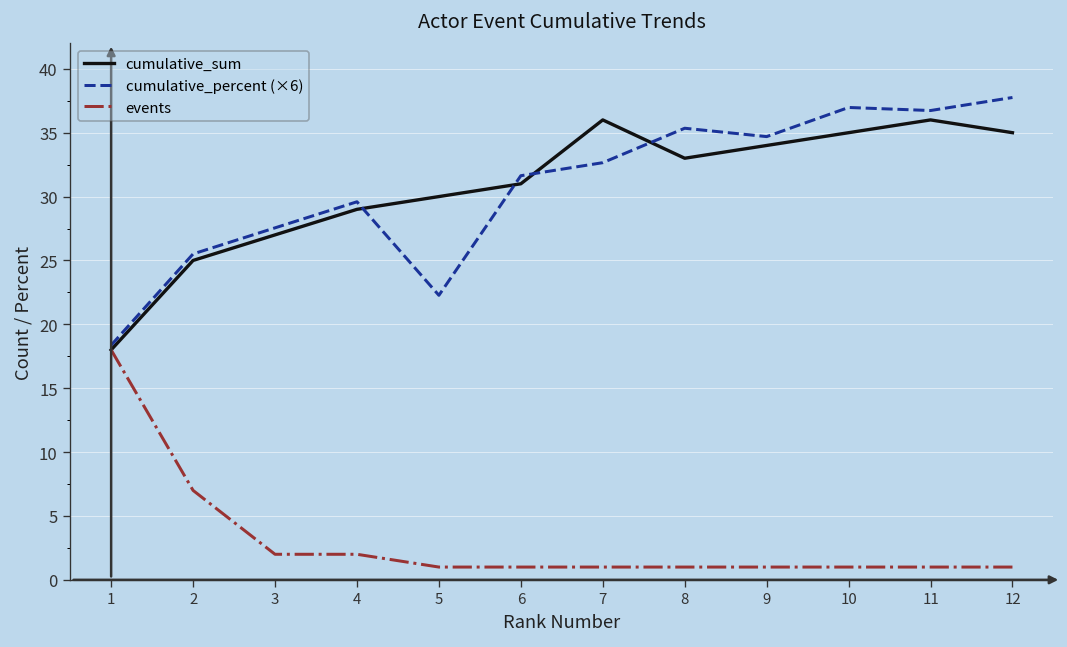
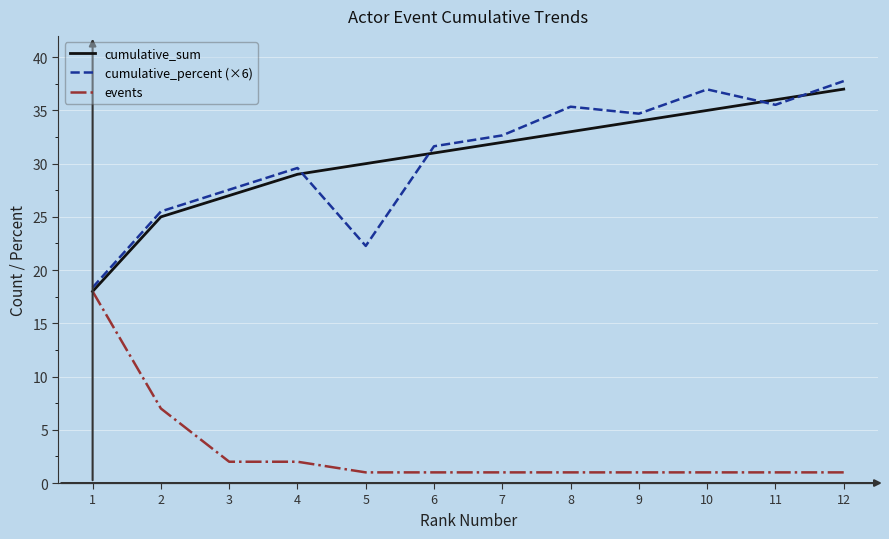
cumulative_sum, 7: 36 -> 32
cumulative_percent (×6), 11: 36.7 -> 35.5
cumulative_sum, 12: 35 -> 37
